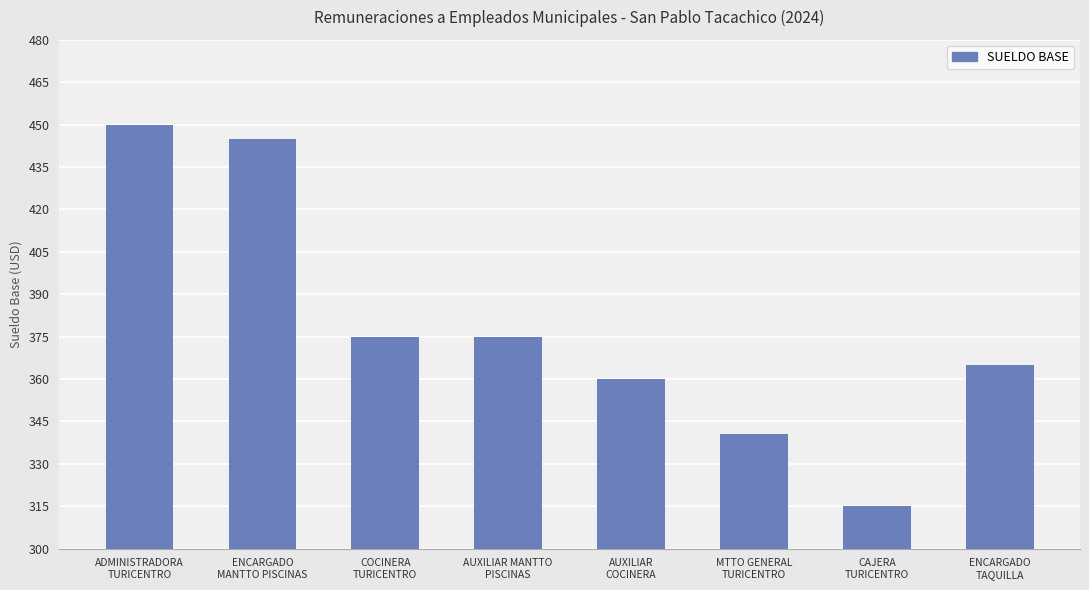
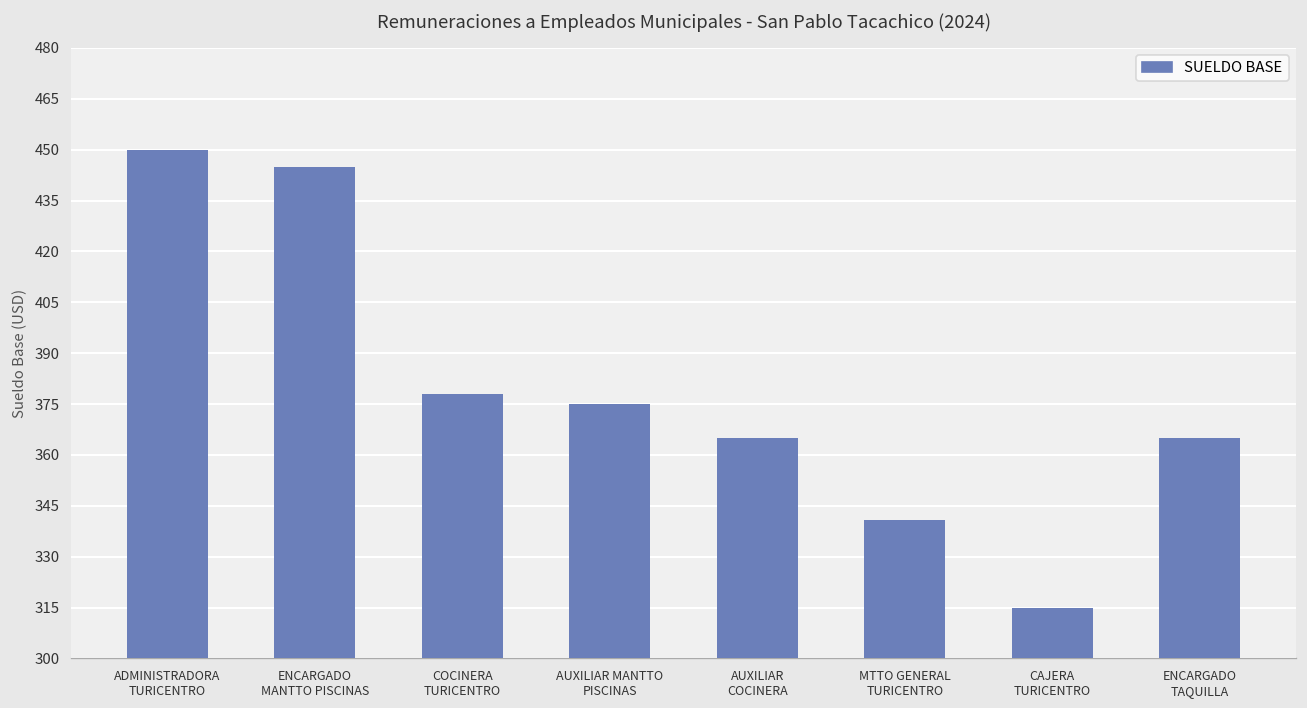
COCINERA TURICENTRO: 375 -> 378
AUXILIAR COCINERA: 360 -> 365
